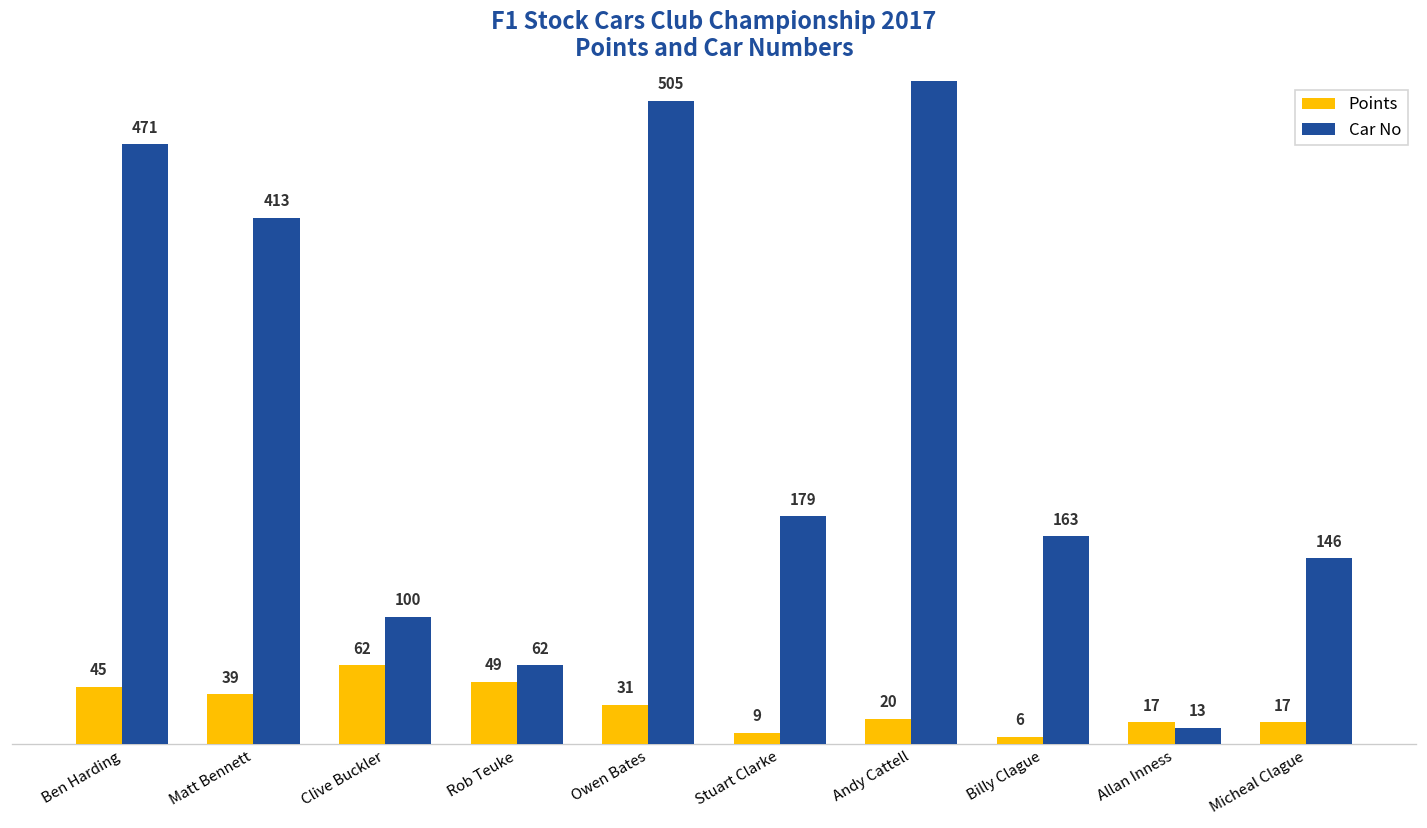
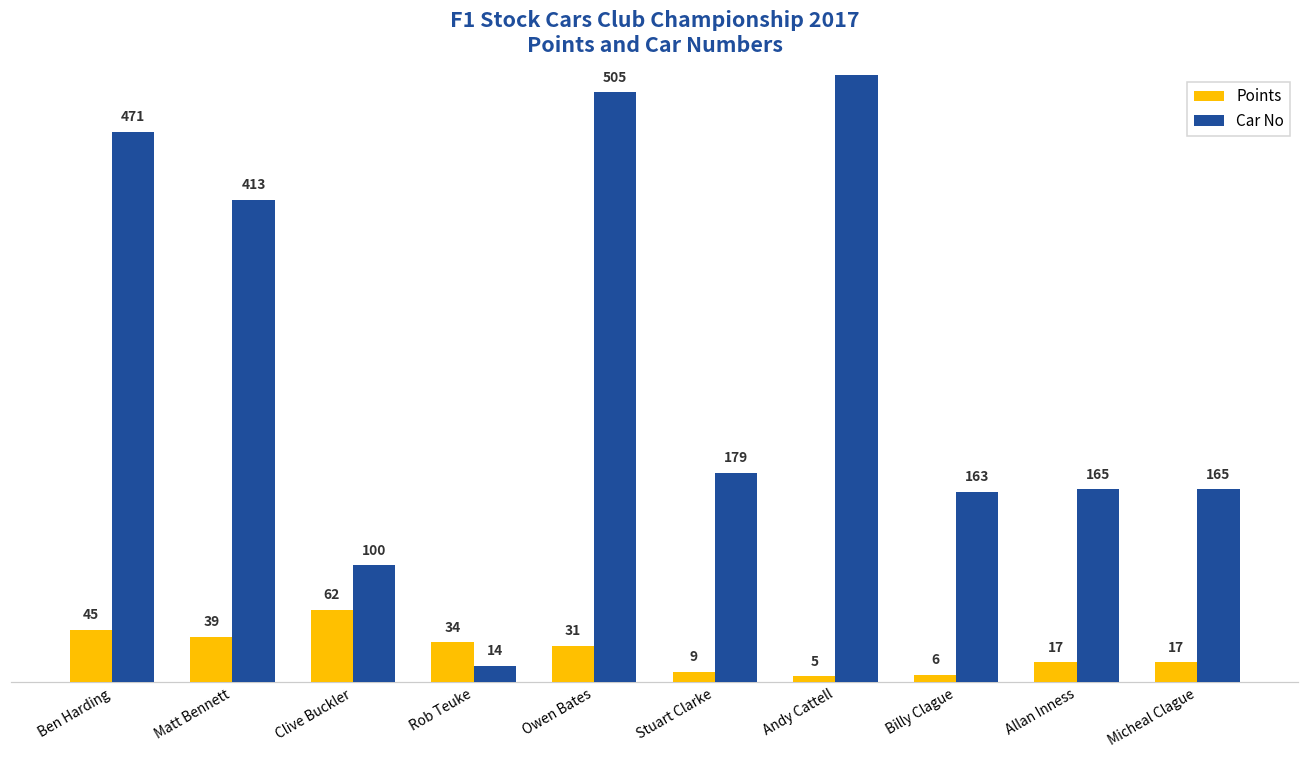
Points, Rob Teuke: 49 -> 34
Car No, Rob Teuke: 62 -> 14
Points, Andy Cattell: 20 -> 5
Car No, Allan Inness: 13 -> 165
Car No, Micheal Clague: 146 -> 165
